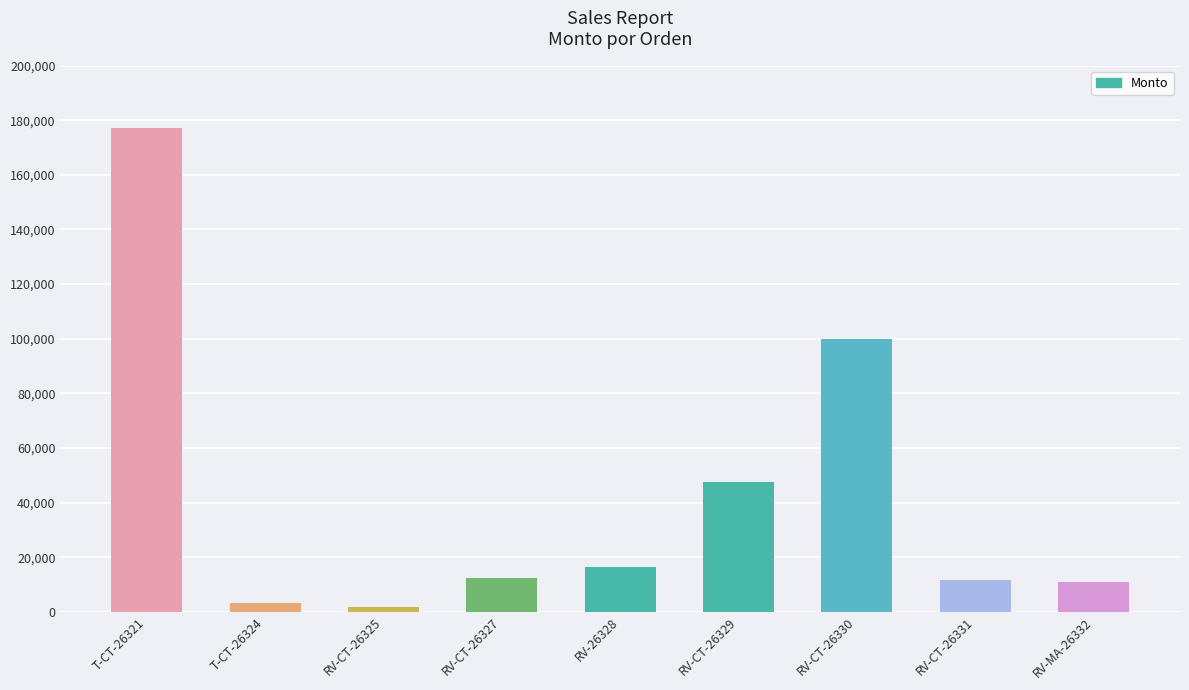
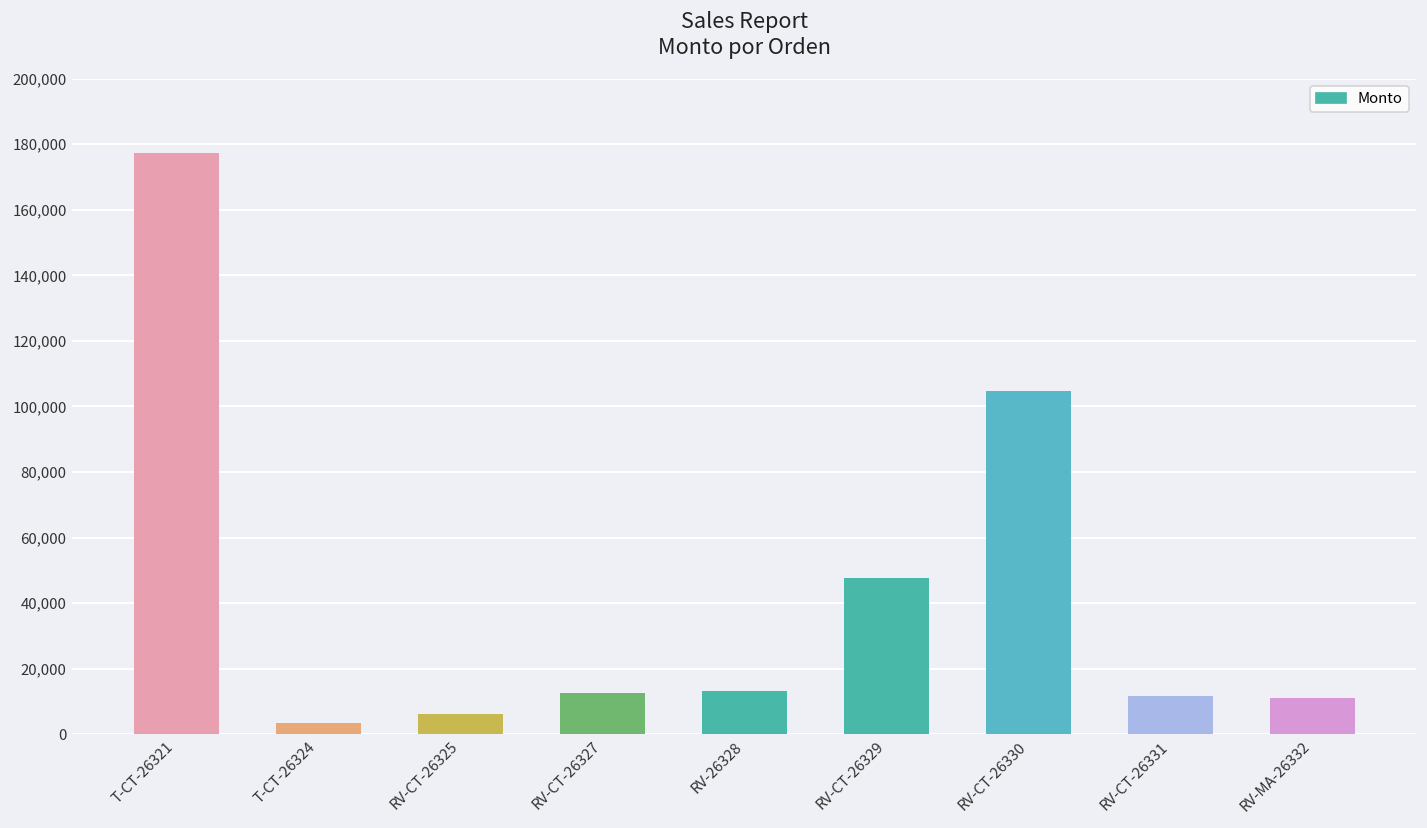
RV-CT-26325: 2,000 -> 6,000
RV-26328: 17,000 -> 13,000
RV-CT-26330: 100,000 -> 105,000
